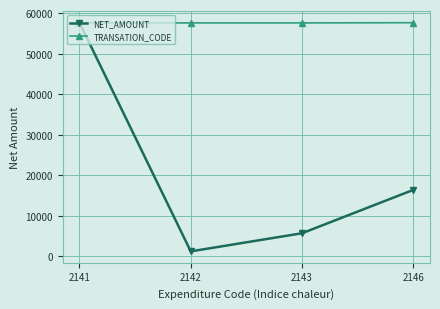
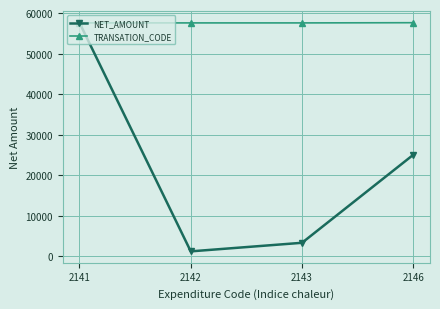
NET_AMOUNT, 2143: 6000 -> 3000
NET_AMOUNT, 2146: 16000 -> 25000
